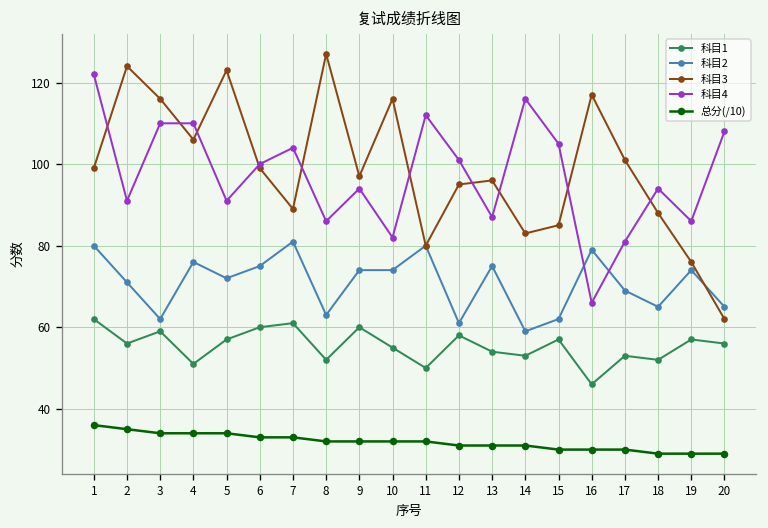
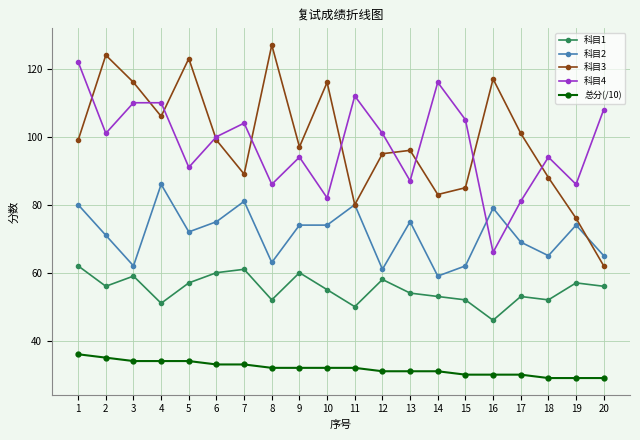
科目4, 2: 91 -> 101
科目2, 4: 76 -> 86
科目1, 15: 57 -> 52
